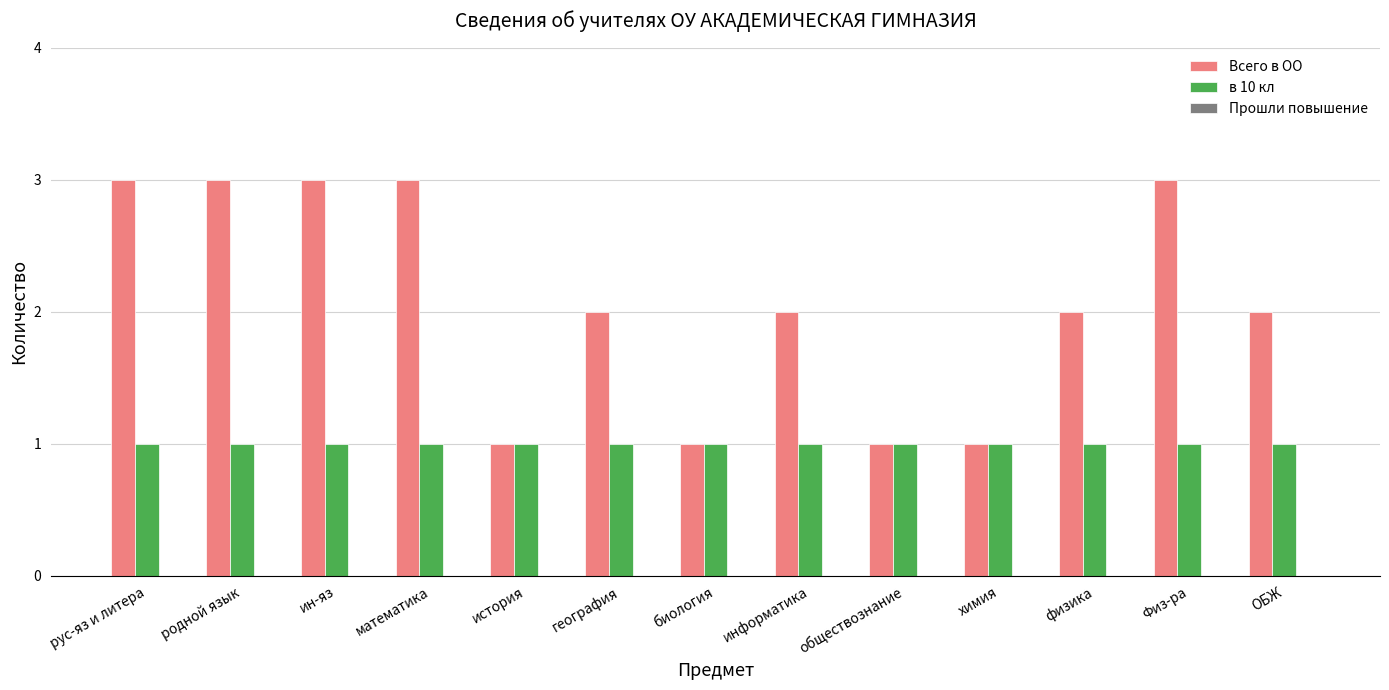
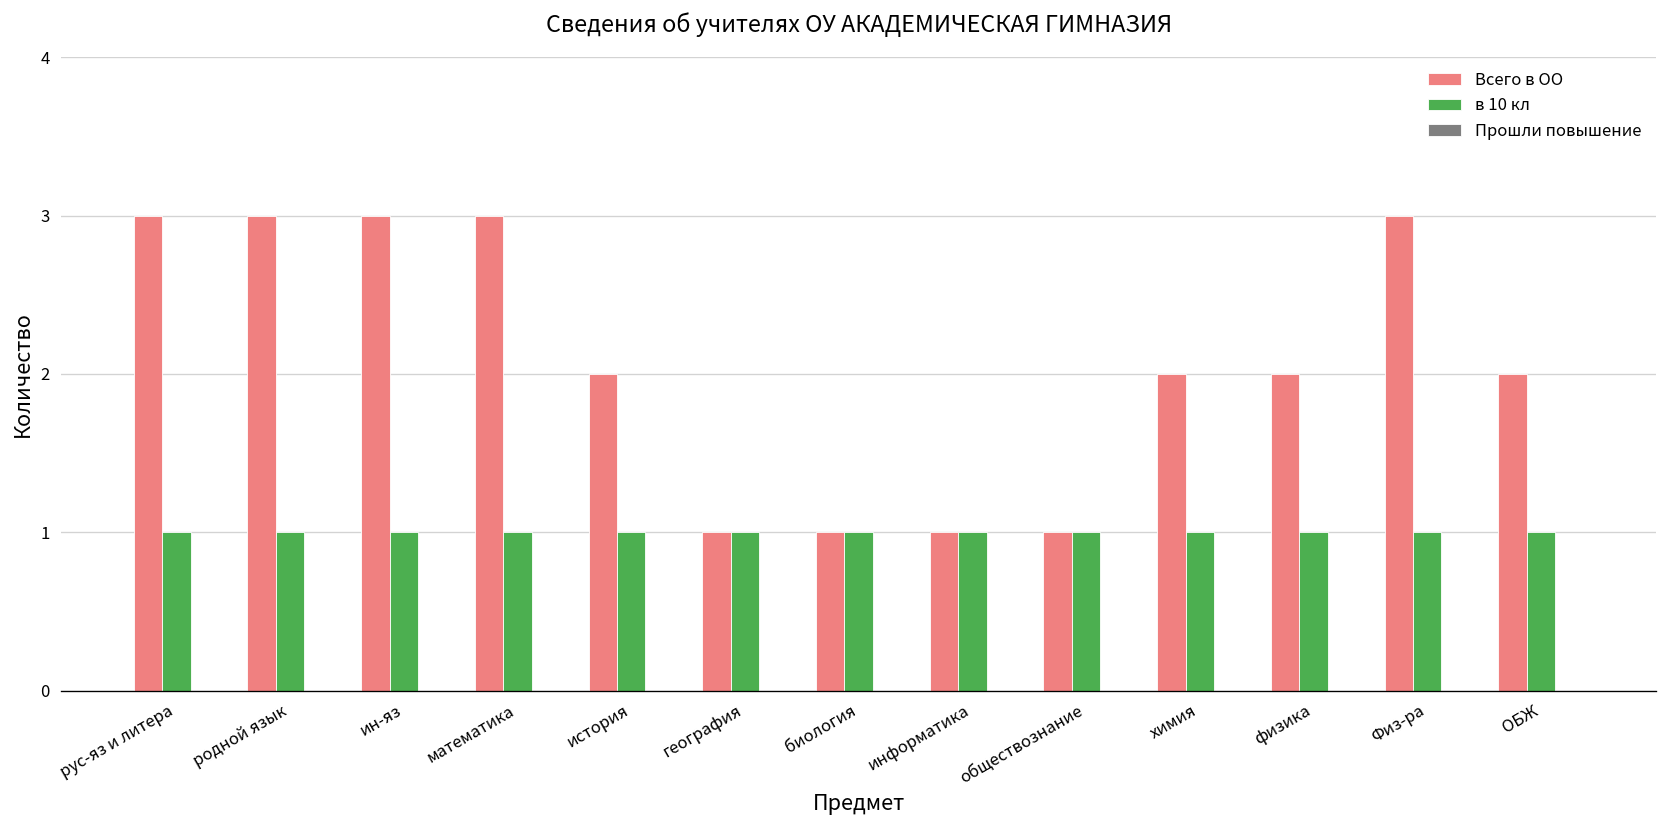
Всего в ОО, история: 1 -> 2
Всего в ОО, география: 2 -> 1
Всего в ОО, информатика: 2 -> 1
Всего в ОО, химия: 1 -> 2
